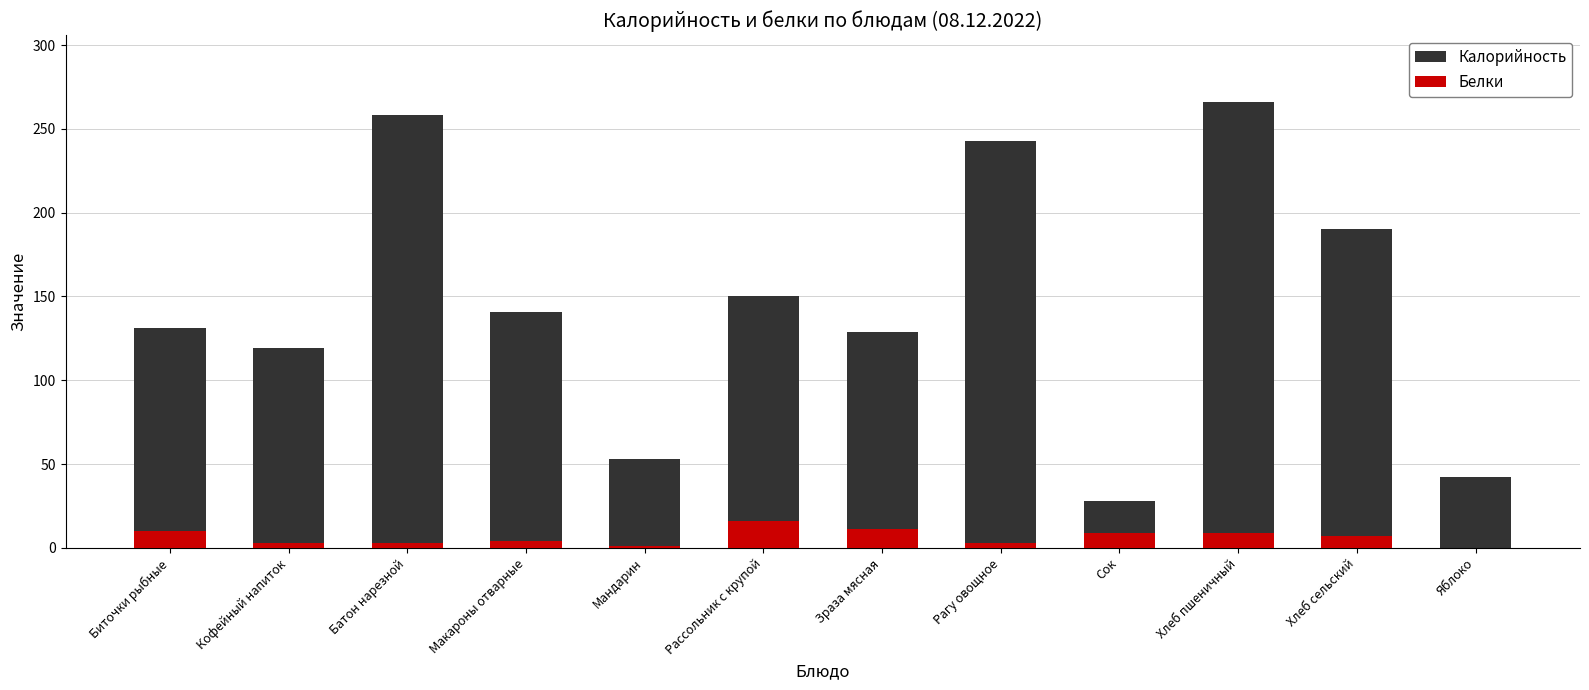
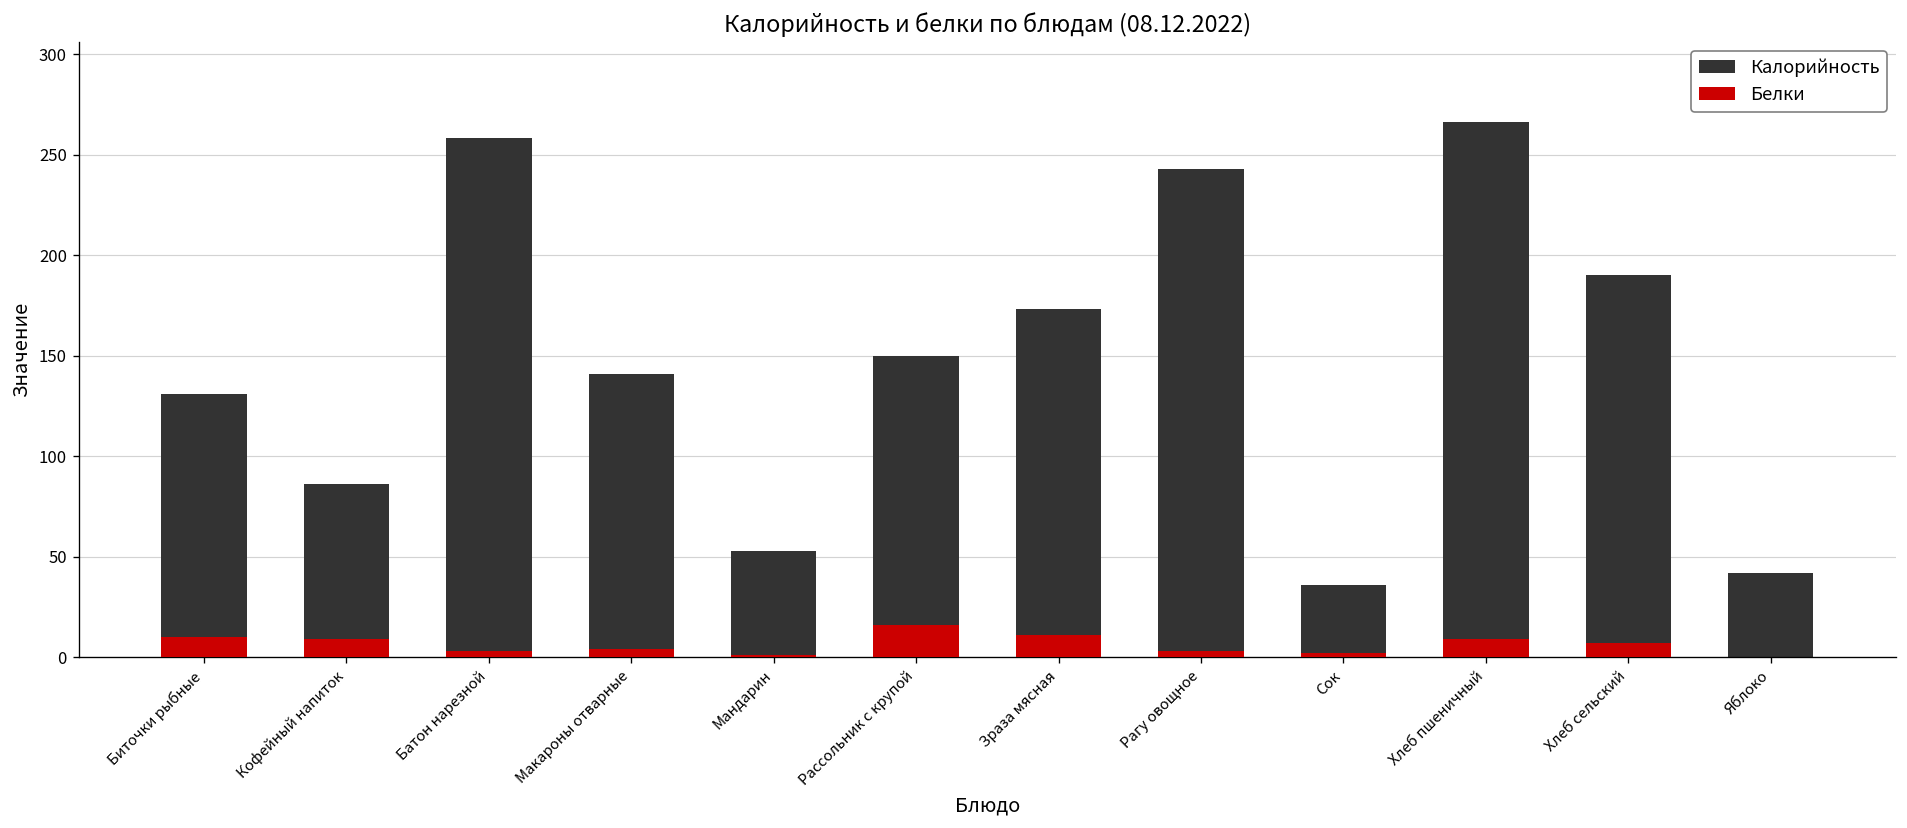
Калорийность, Кофейный напиток: 119 -> 86
Белки, Кофейный напиток: 3 -> 9
Калорийность, Зраза мясная: 129 -> 173
Калорийность, Сок: 28 -> 36
Белки, Сок: 9 -> 2
